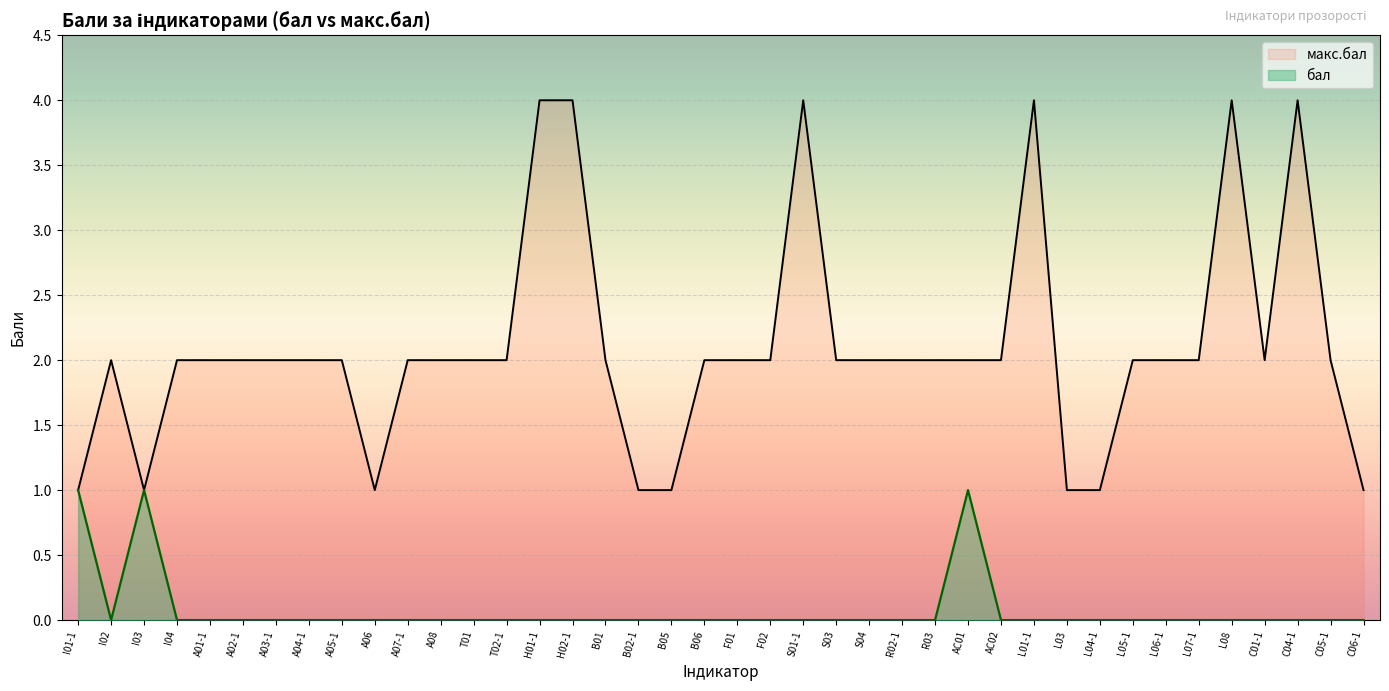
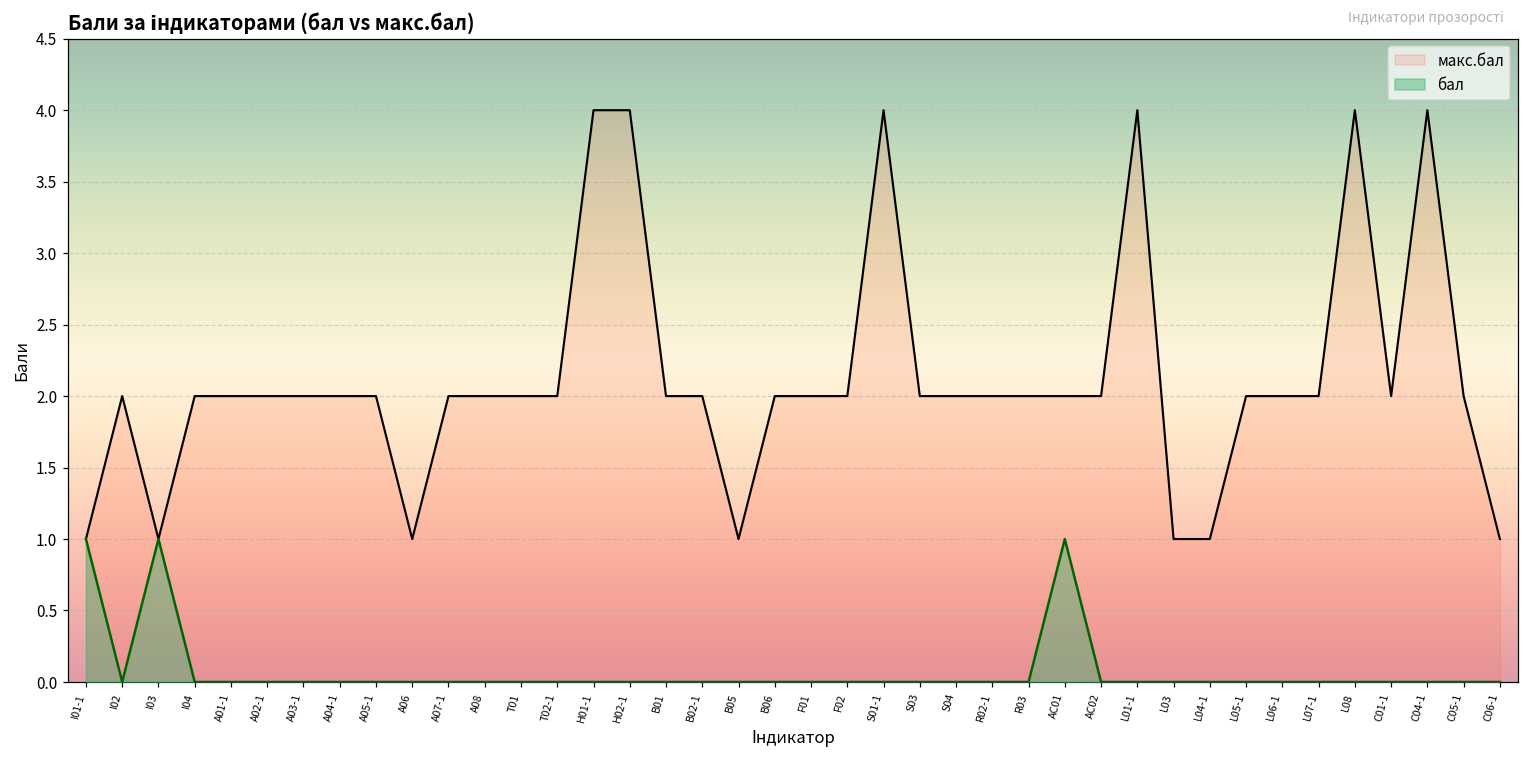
макс.бал, B02-1: 1 -> 2
